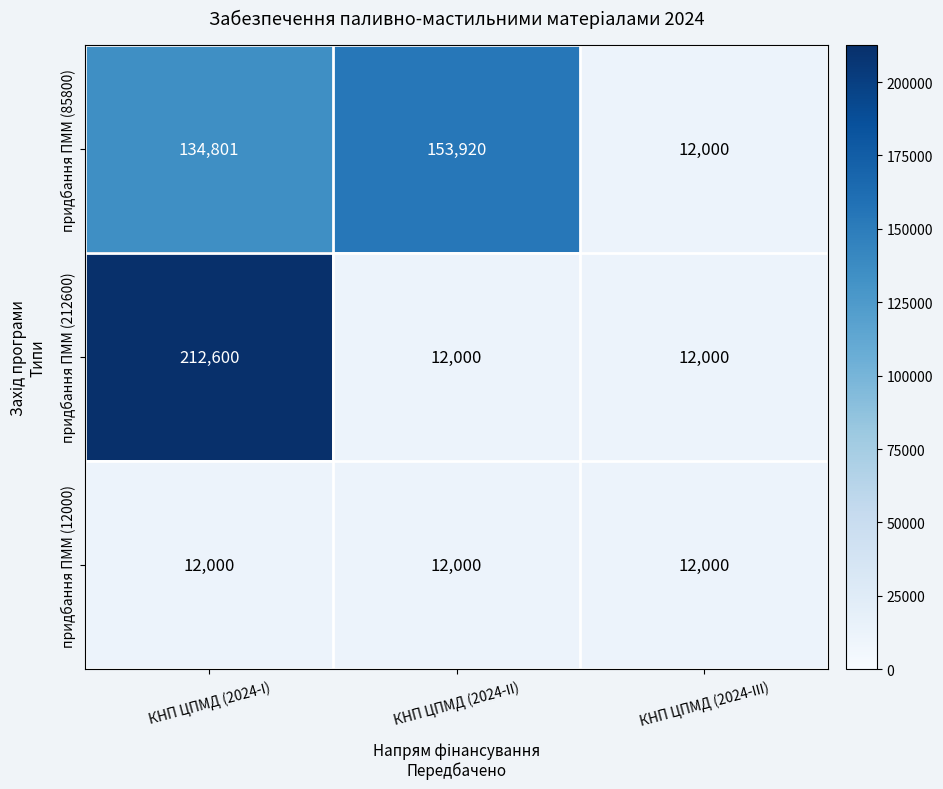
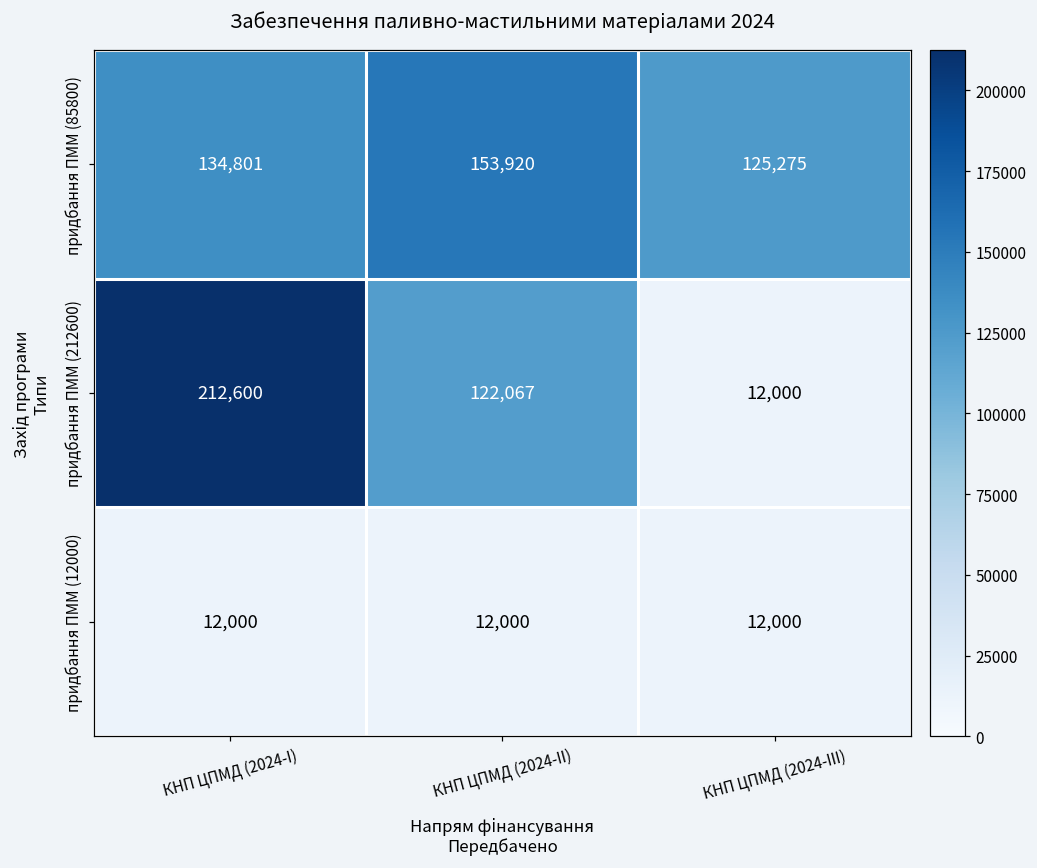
придбання ПММ (85800), КНП ЦПМД (2024-ІІІ): 12,000 -> 125,275
придбання ПММ (212600), КНП ЦПМД (2024-ІІ): 12,000 -> 122,067
